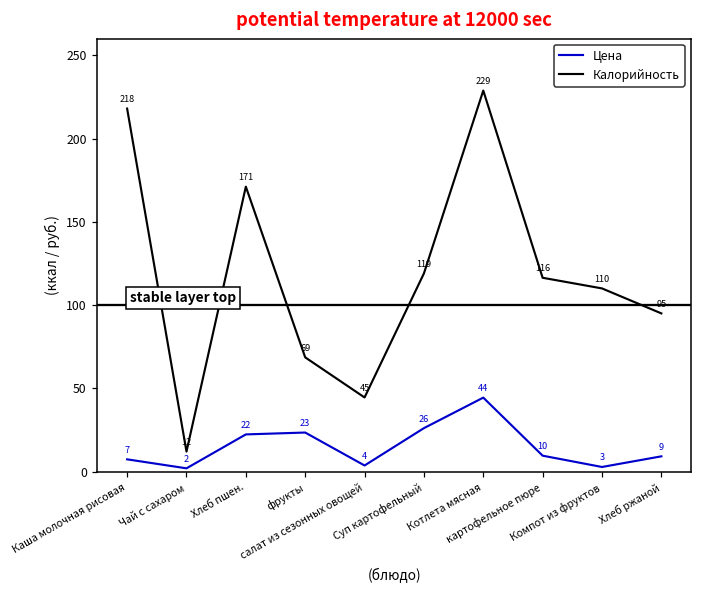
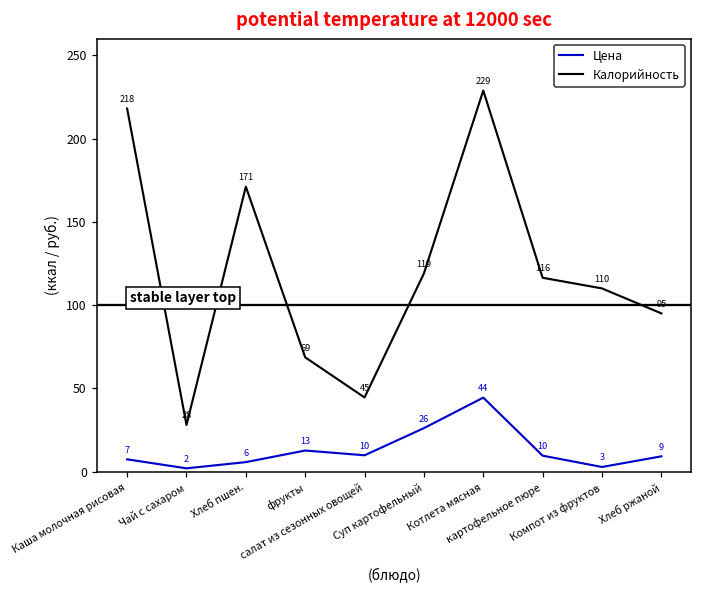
Калорийность, Чай с сахаром: 12 -> 28
Цена, Хлеб пшен.: 22 -> 6
Цена, фрукты: 23 -> 13
Цена, салат из сезонных овощей: 4 -> 10
